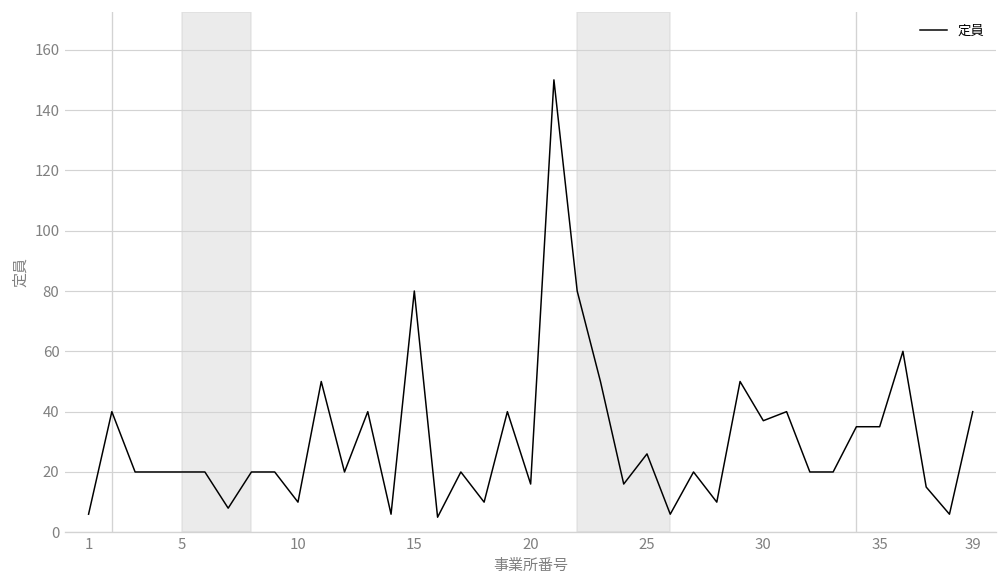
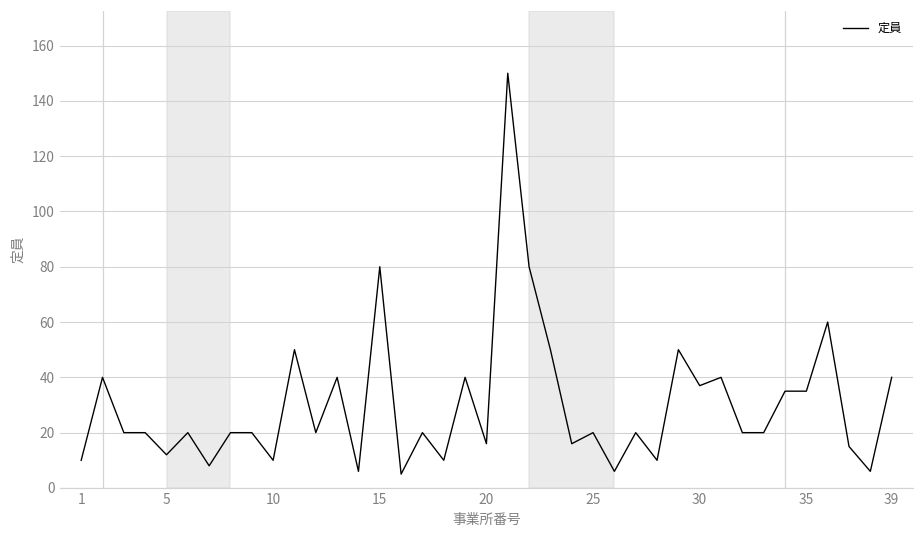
1: 6 -> 10
5: 20 -> 12
25: 26 -> 20
